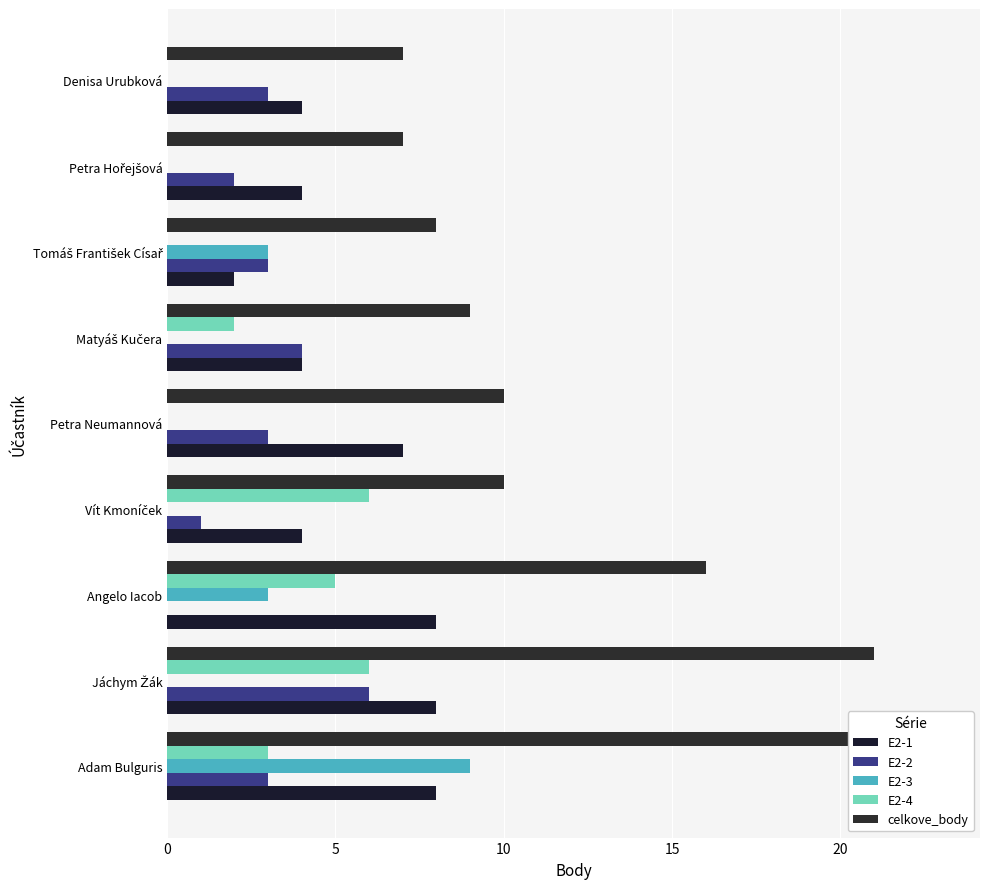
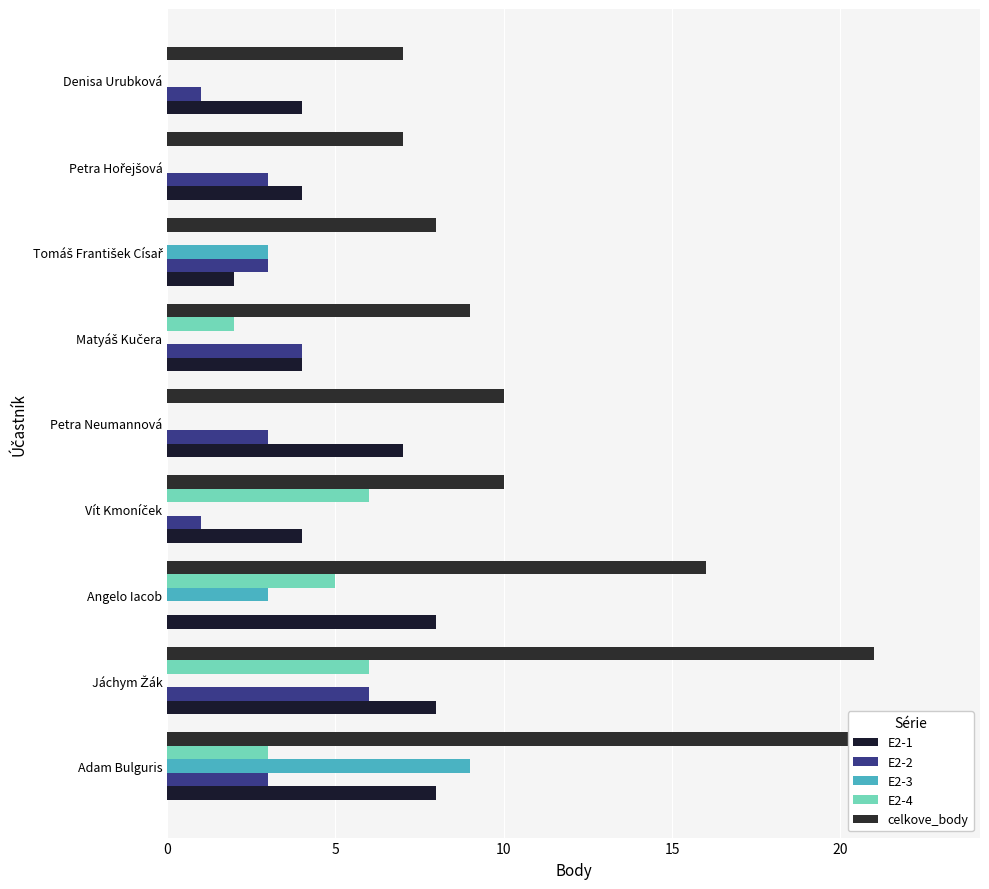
E2-2, Denisa Urubková: 3 -> 1
E2-2, Petra Hořejšová: 2 -> 3
